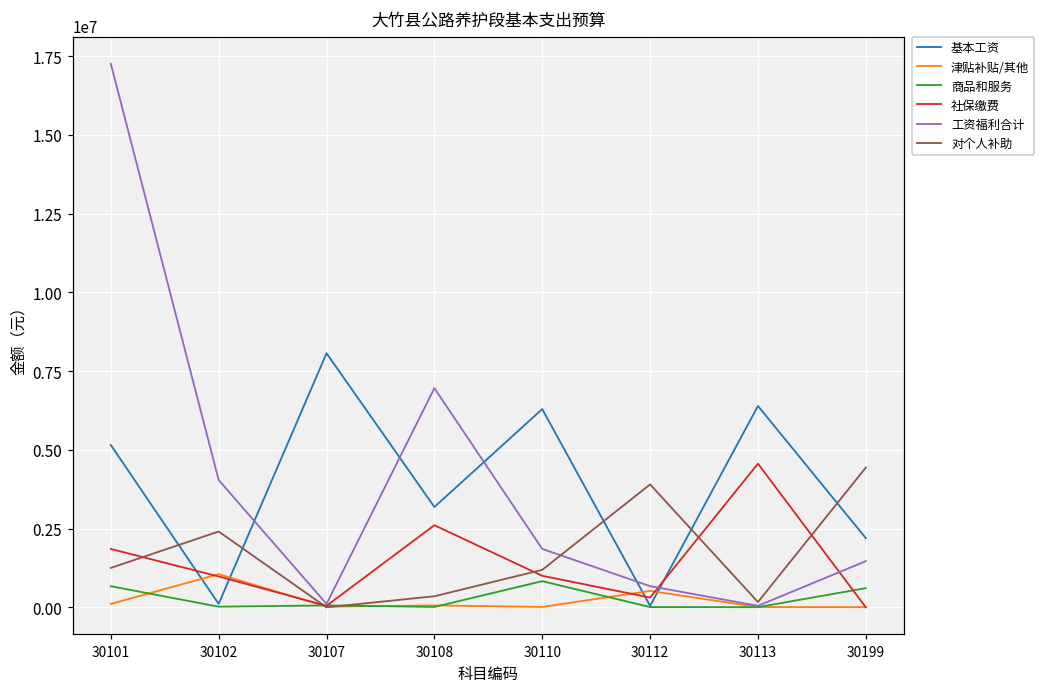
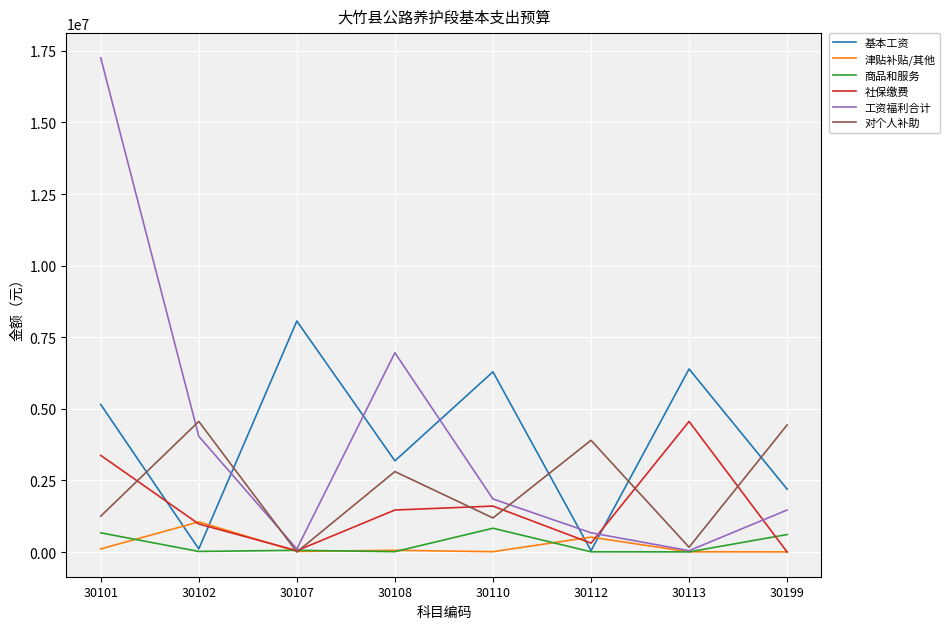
社保缴费, 30101: 1900000 -> 3400000
对个人补助, 30102: 2400000 -> 4600000
社保缴费, 30108: 2600000 -> 1500000
对个人补助, 30108: 400000 -> 2800000
社保缴费, 30110: 1000000 -> 1600000
